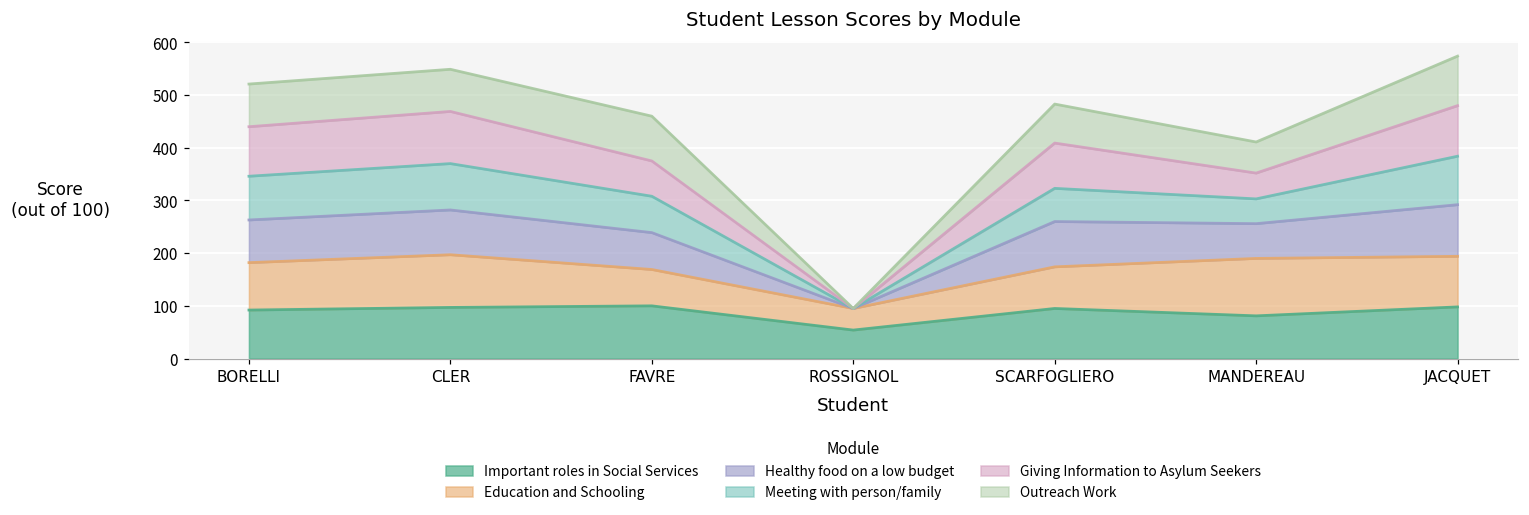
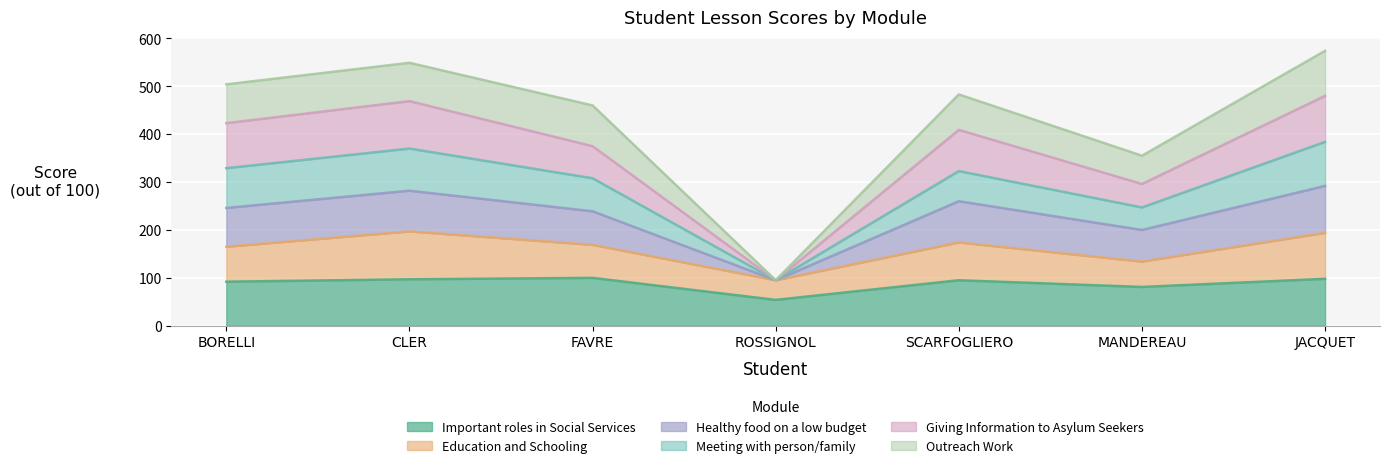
Education and Schooling, BORELLI: 90 -> 70
Education and Schooling, MANDEREAU: 110 -> 50
